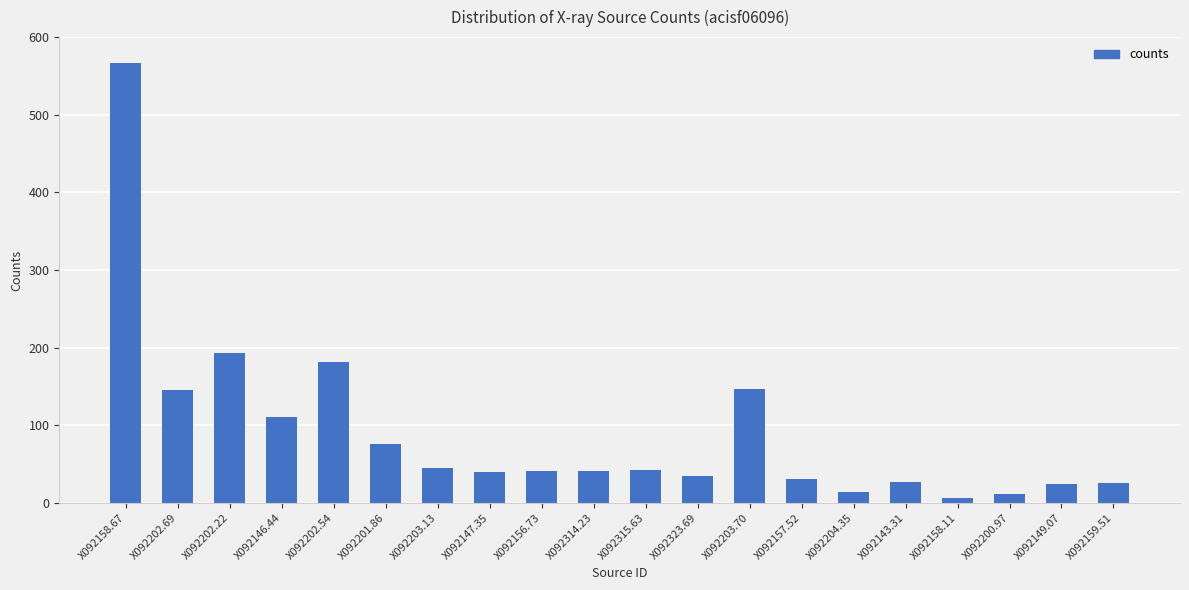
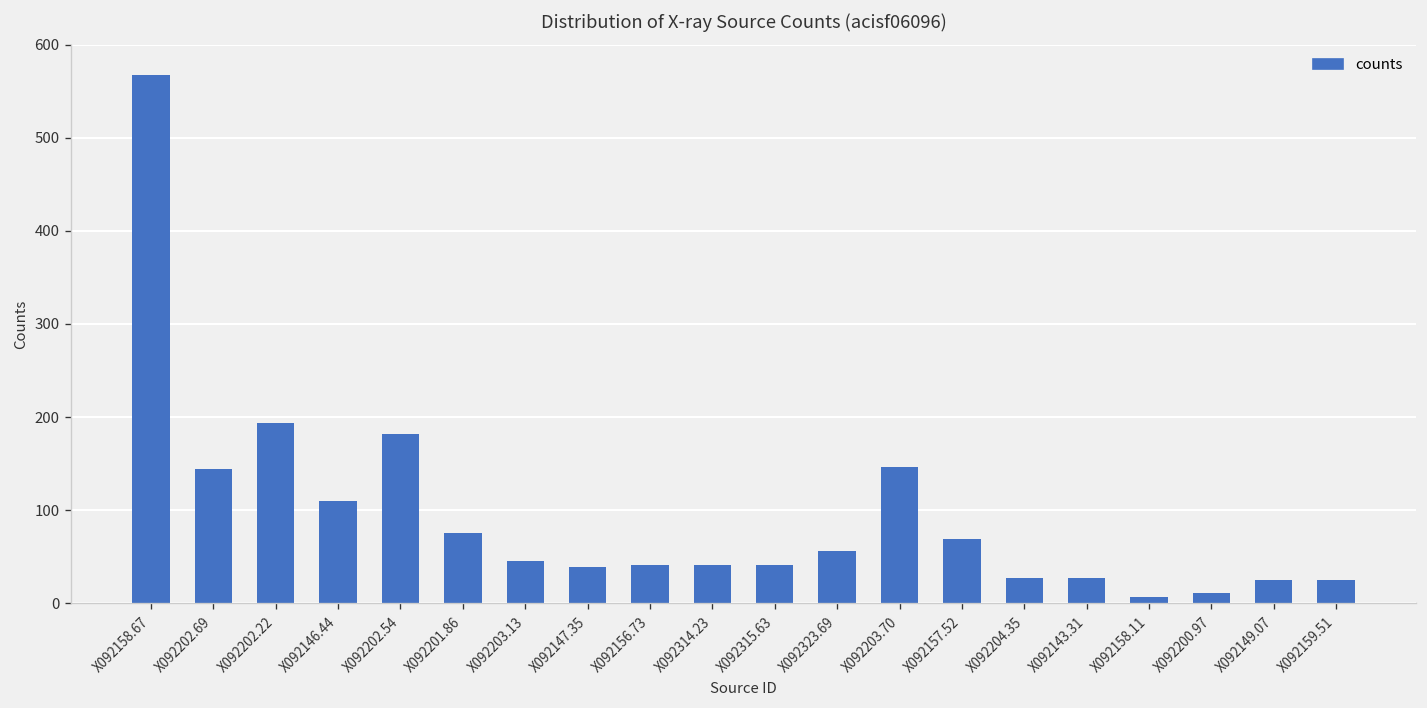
X092323.69: 30 -> 60
X092157.52: 30 -> 70
X092204.35: 10 -> 30
